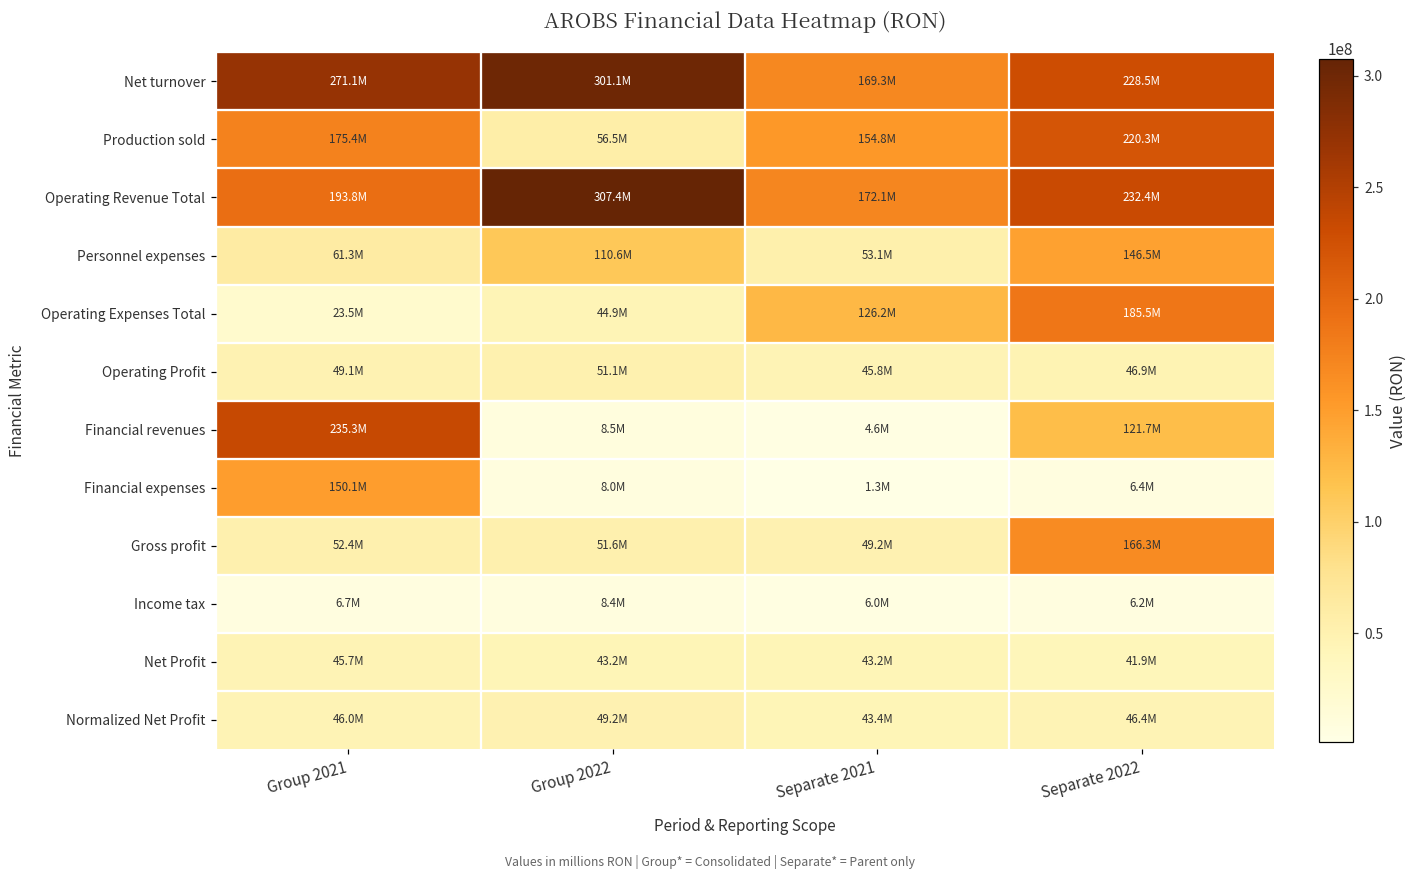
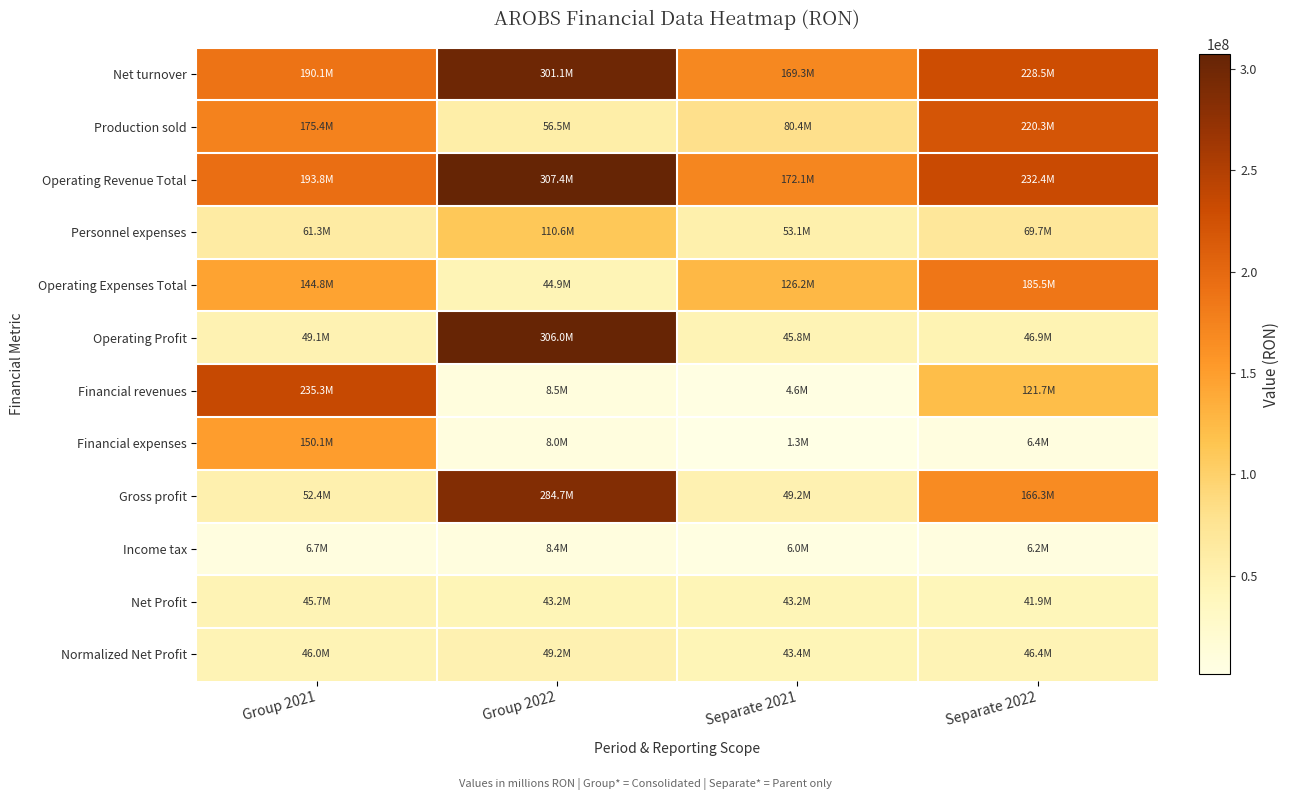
Net turnover, Group 2021: 271.1M -> 190.1M
Production sold, Separate 2021: 154.8M -> 80.4M
Personnel expenses, Separate 2022: 146.5M -> 69.7M
Operating Expenses Total, Group 2021: 23.5M -> 144.8M
Operating Profit, Group 2022: 51.1M -> 306.0M
Gross profit, Group 2022: 51.6M -> 284.7M
